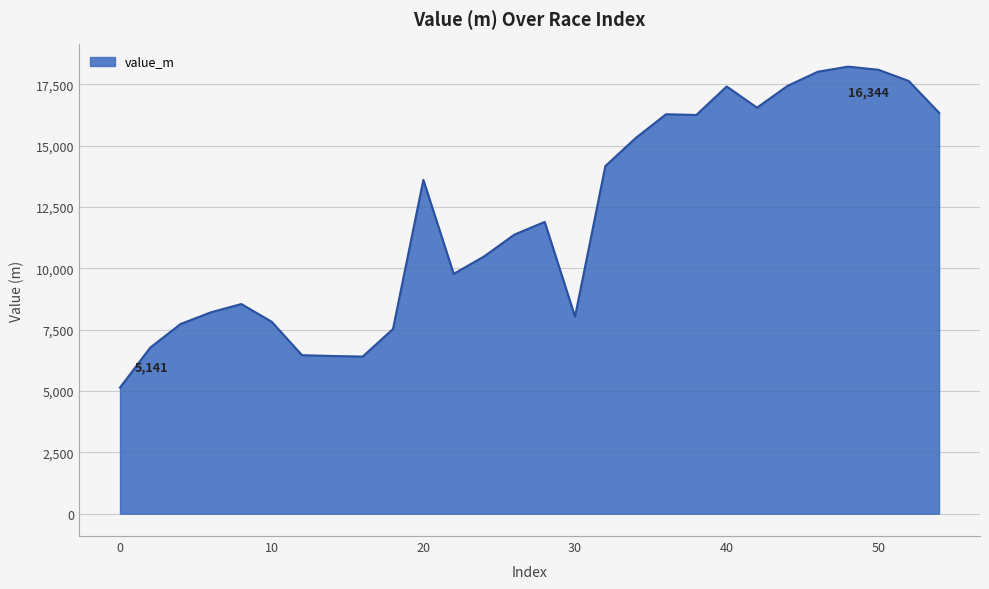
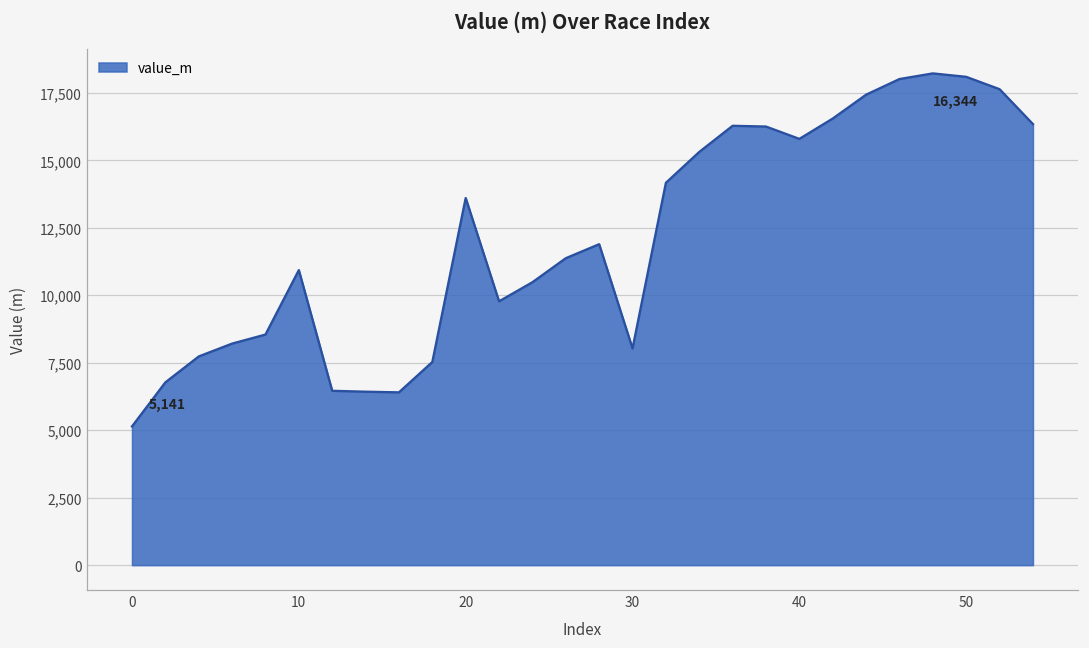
10: 7,800 -> 10,900
40: 17,400 -> 15,800
